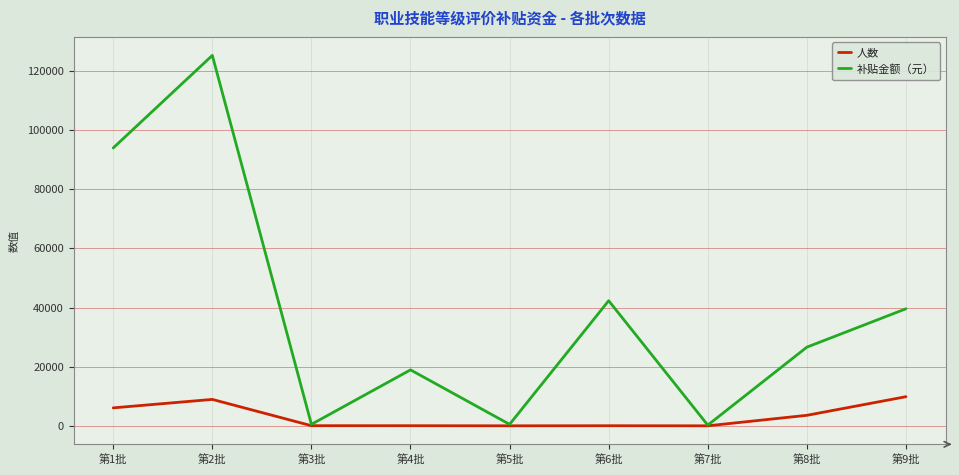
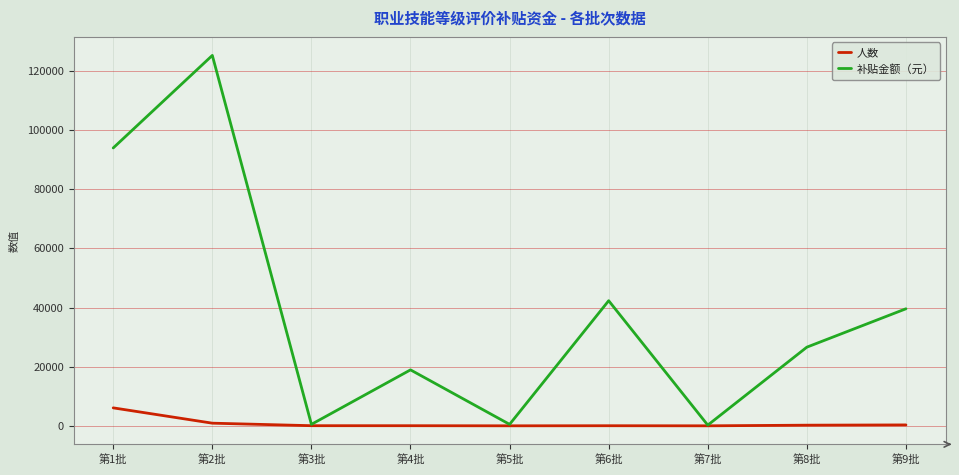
人数, 第2批: 9000 -> 1000
人数, 第8批: 4000 -> 0
人数, 第9批: 10000 -> 0
